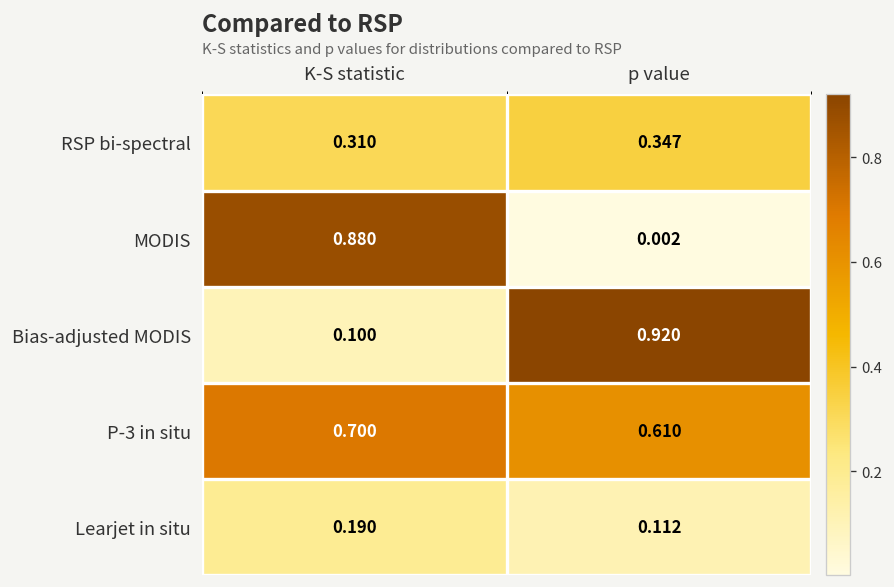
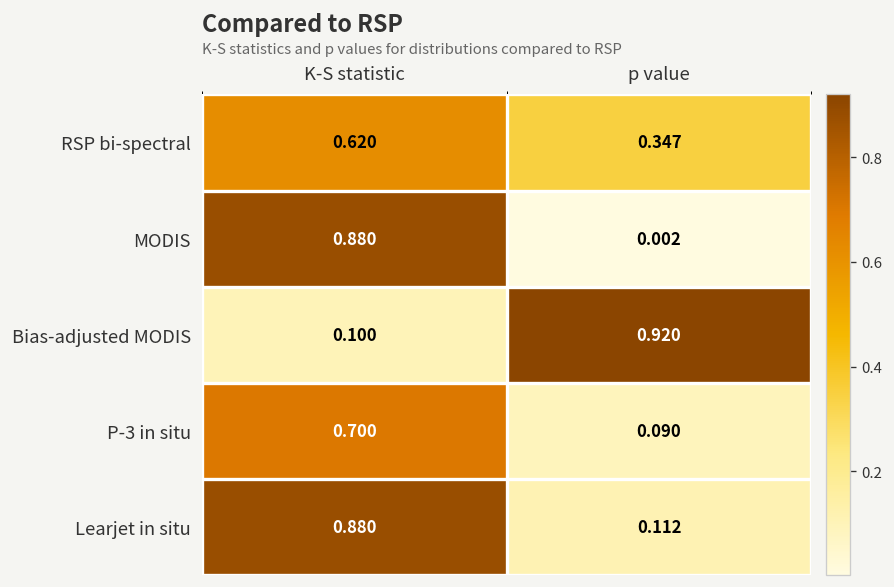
RSP bi-spectral, K-S statistic: 0.310 -> 0.620
P-3 in situ, p value: 0.610 -> 0.090
Learjet in situ, K-S statistic: 0.190 -> 0.880
